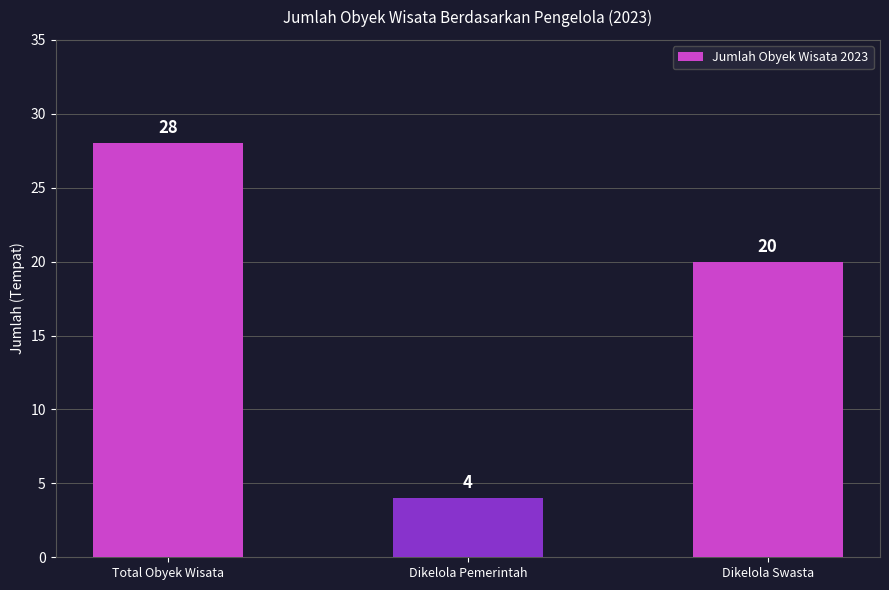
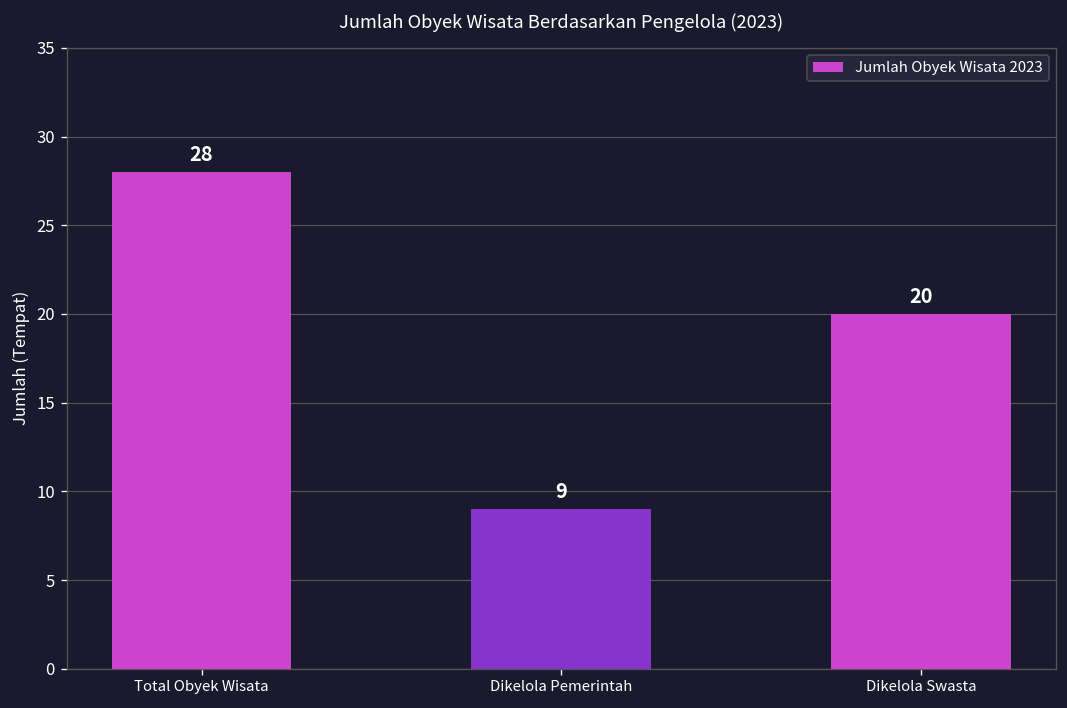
Dikelola Pemerintah: 4 -> 9
